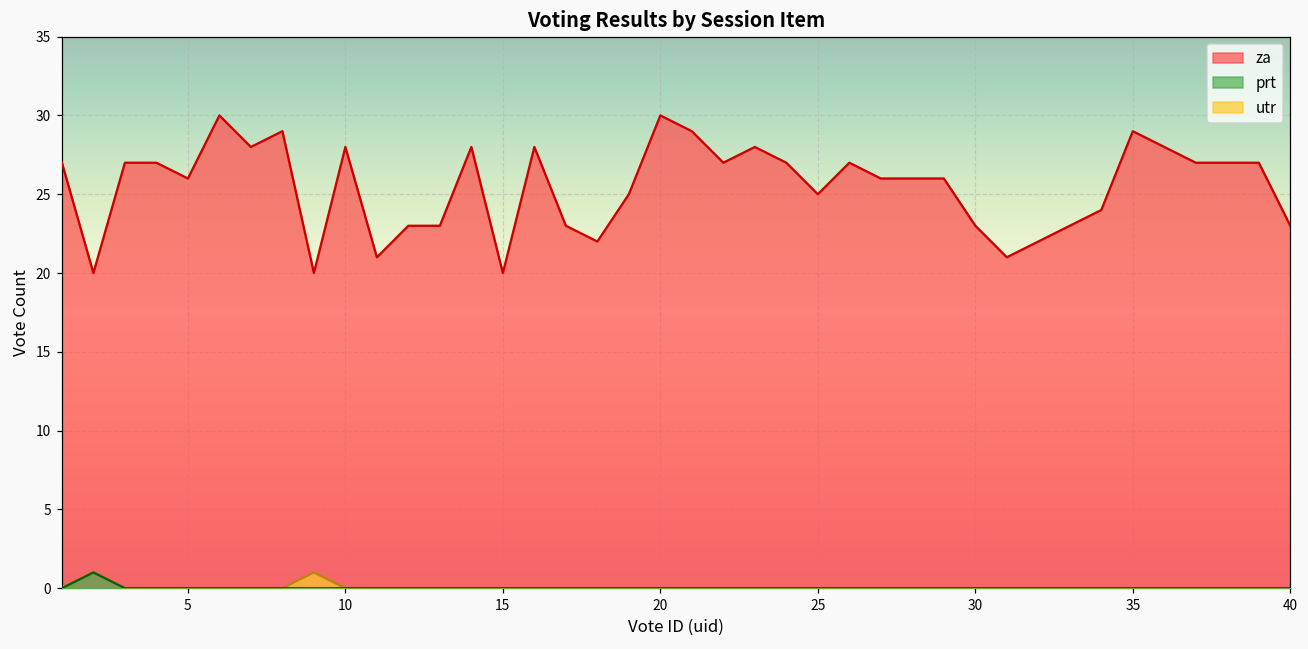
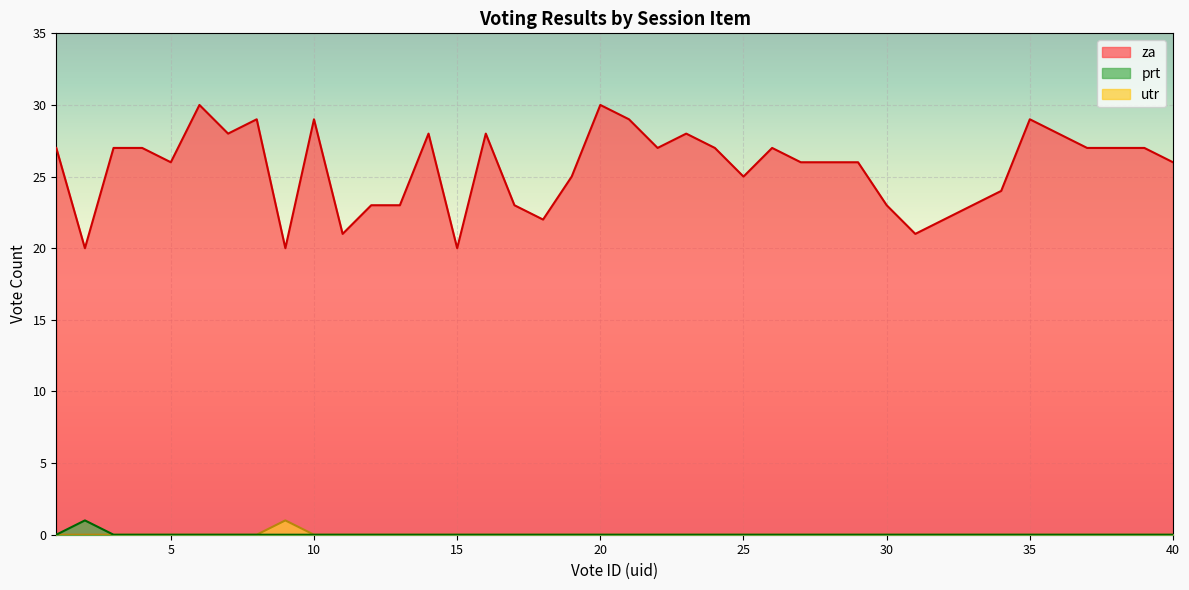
za, 10: 28 -> 29
za, 40: 23 -> 26
